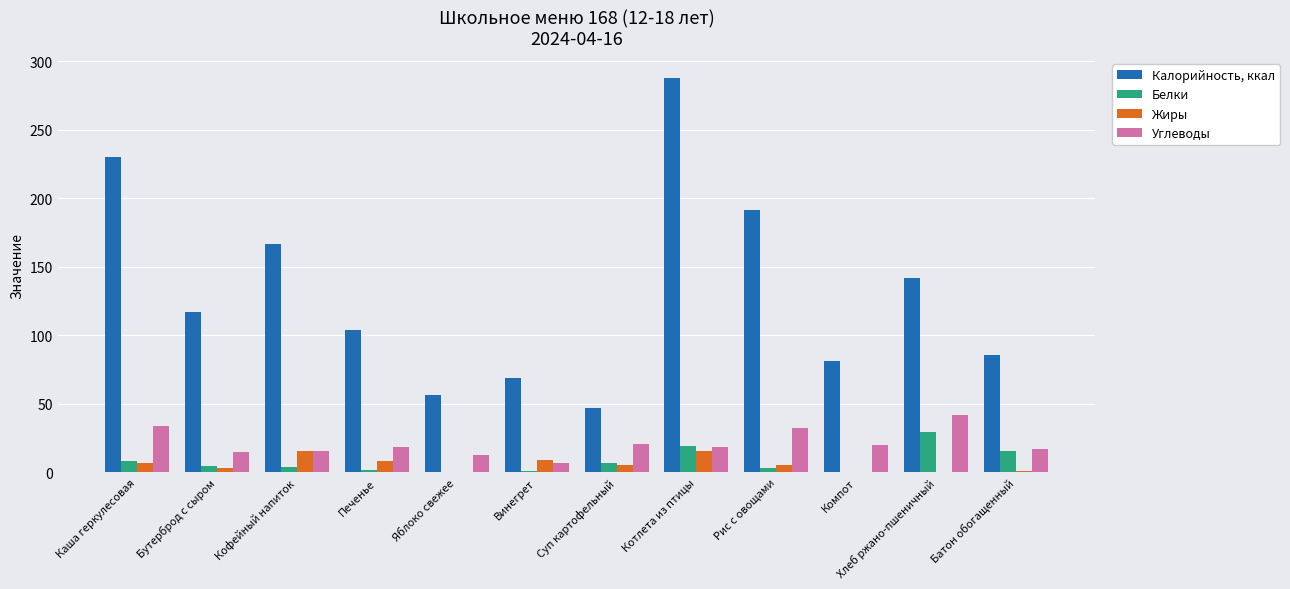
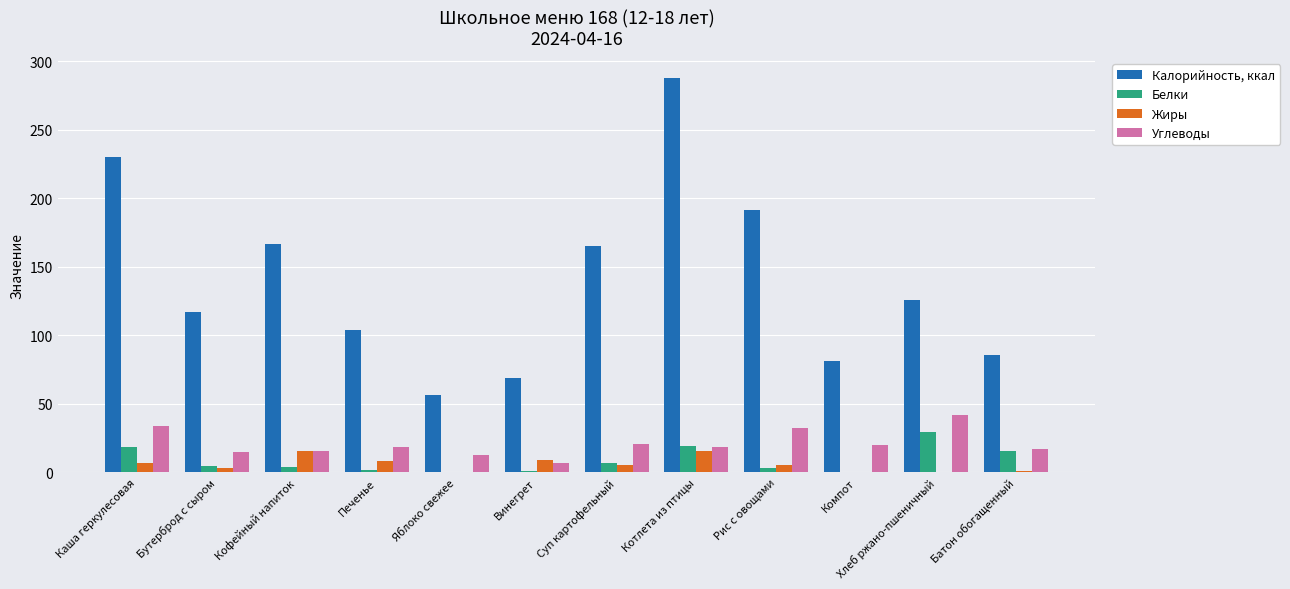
Белки, Каша геркулесовая: 8 -> 18
Калорийность, ккал, Суп картофельный: 47 -> 165
Калорийность, ккал, Хлеб ржано-пшеничный: 142 -> 126
